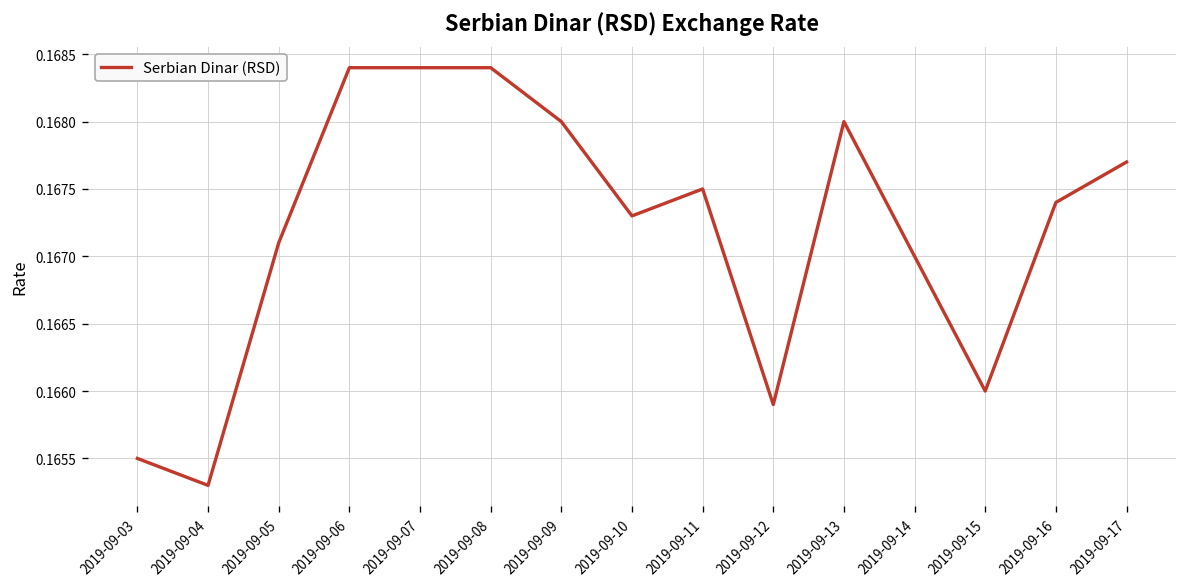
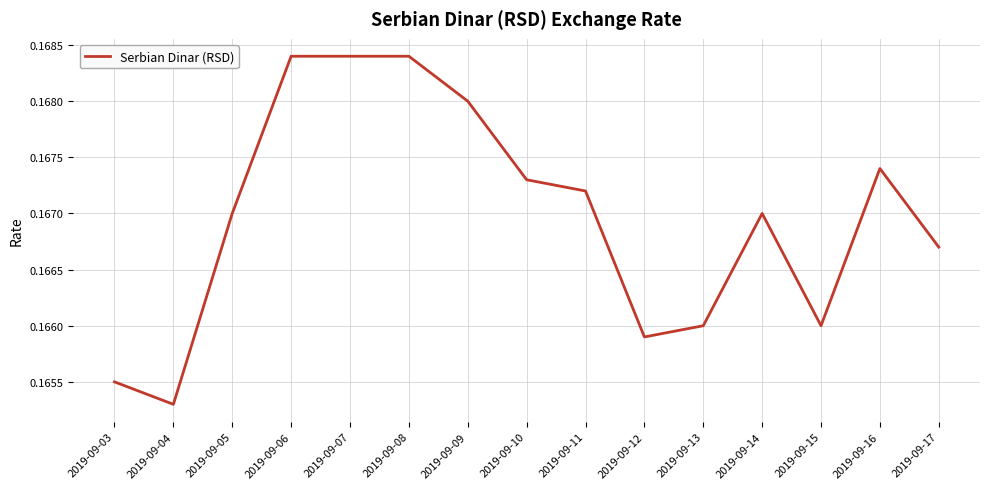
2019-09-05: 0.1671 -> 0.1670
2019-09-11: 0.1675 -> 0.1672
2019-09-13: 0.168 -> 0.166
2019-09-17: 0.1677 -> 0.1667
